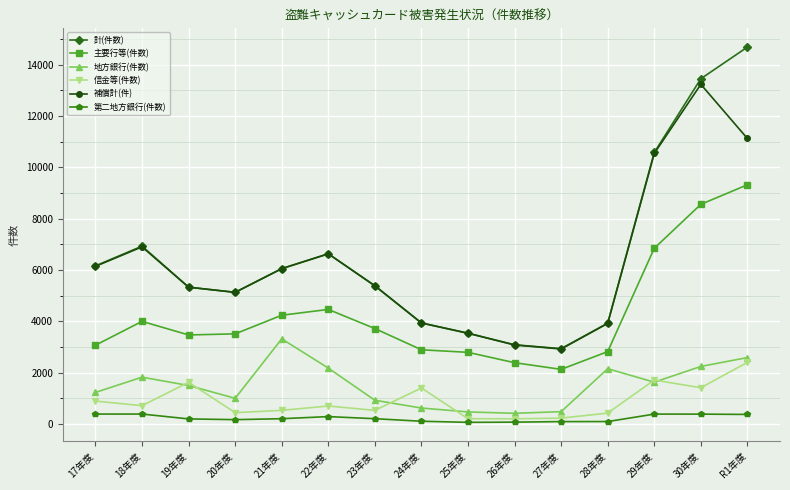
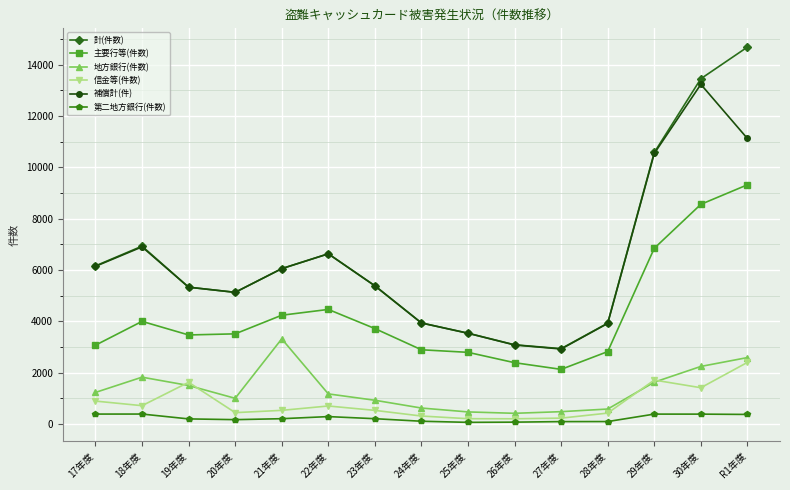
地方銀行(件数), 22年度: 2200 -> 1200
信金等(件数), 24年度: 1400 -> 300
地方銀行(件数), 28年度: 2200 -> 600
